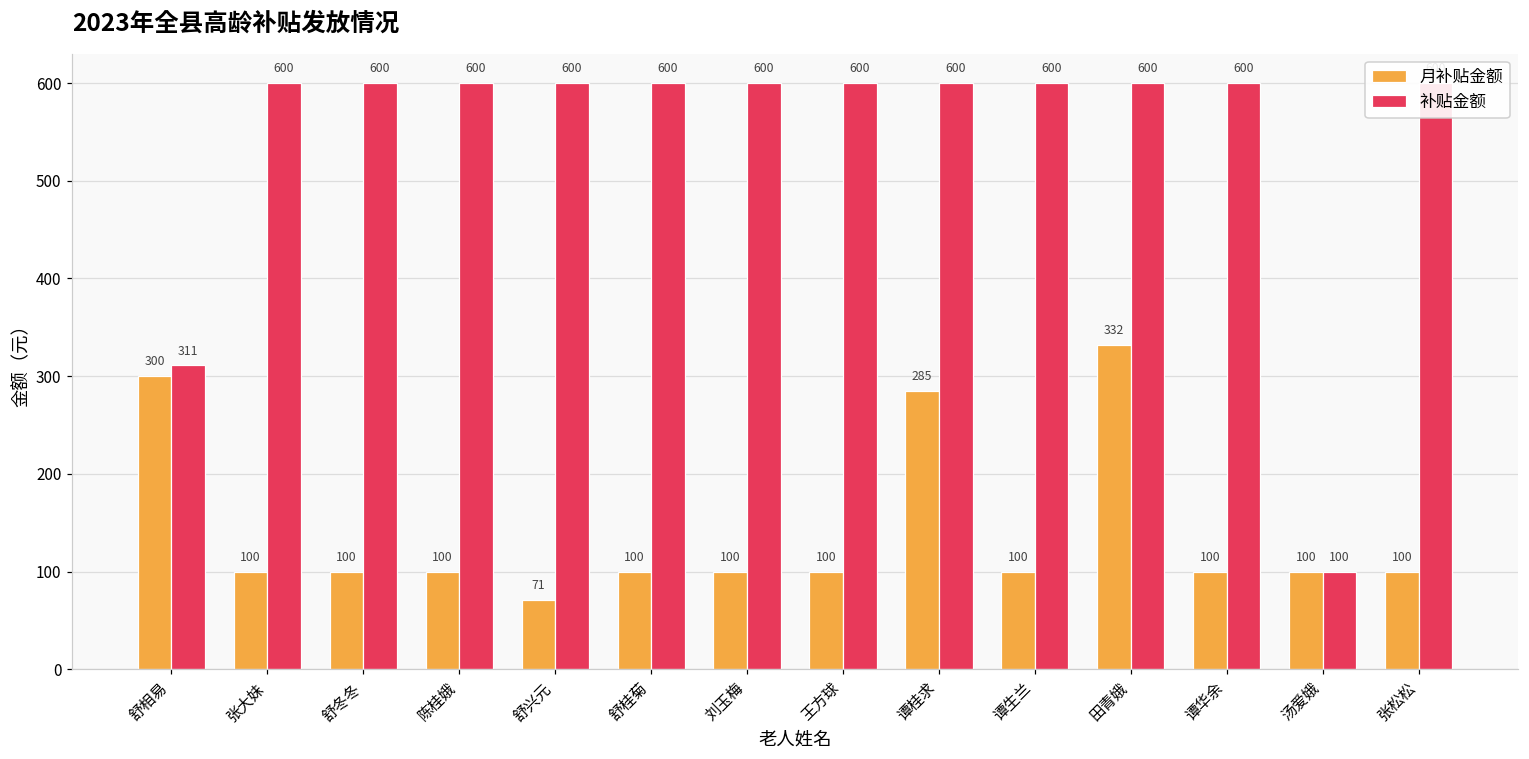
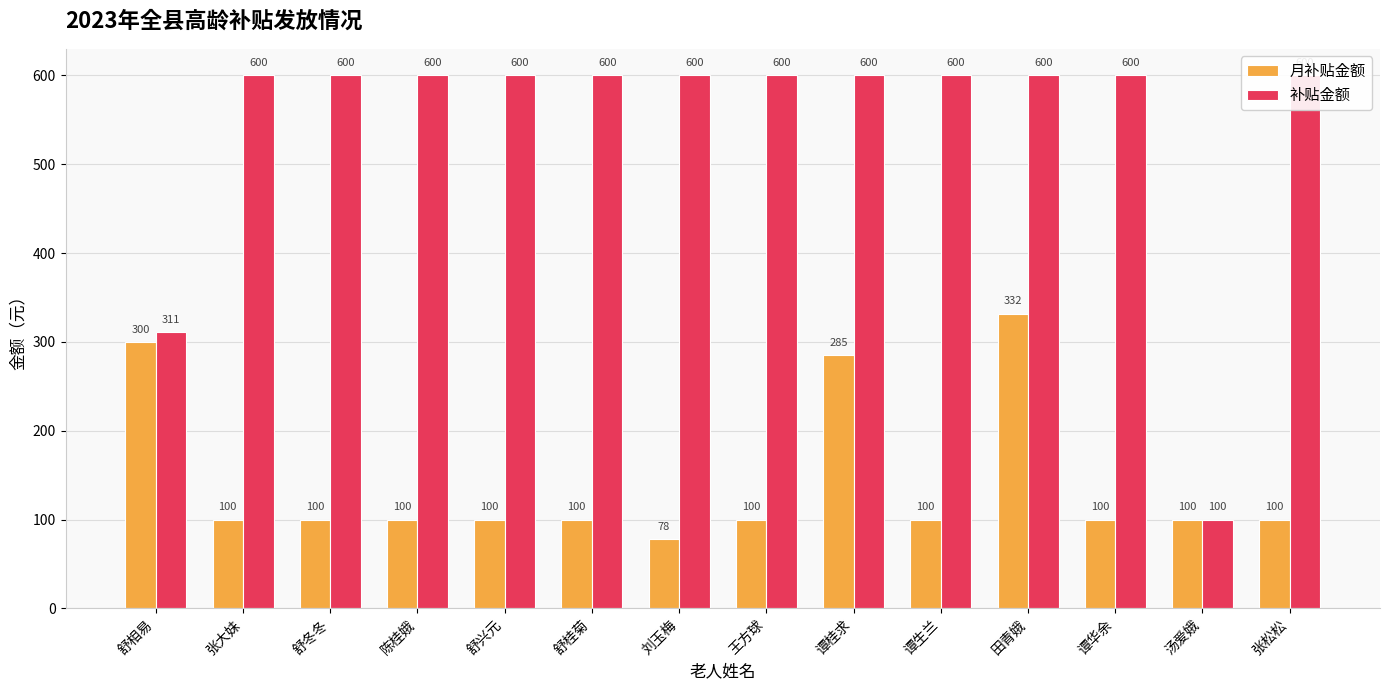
月补贴金额, 舒兴元: 71 -> 100
月补贴金额, 刘玉梅: 100 -> 78
